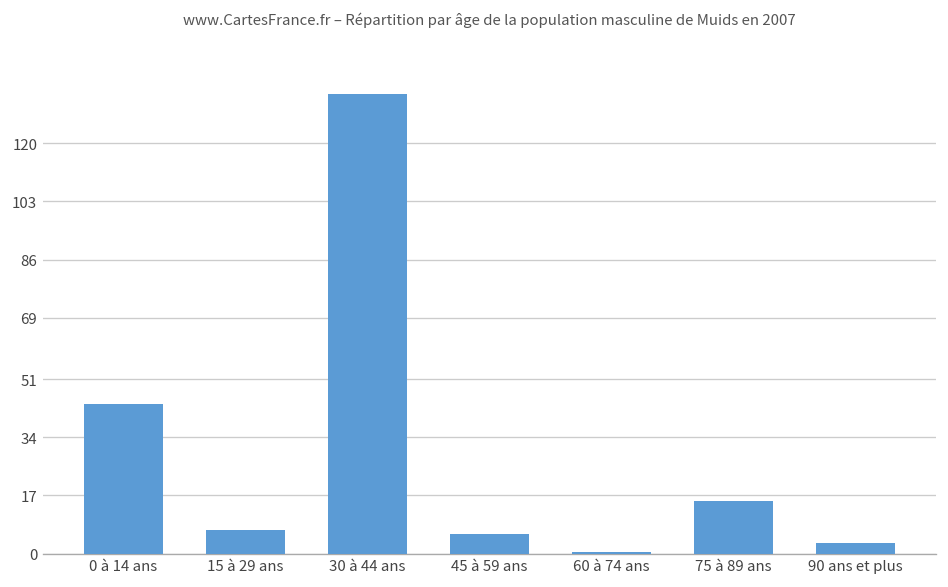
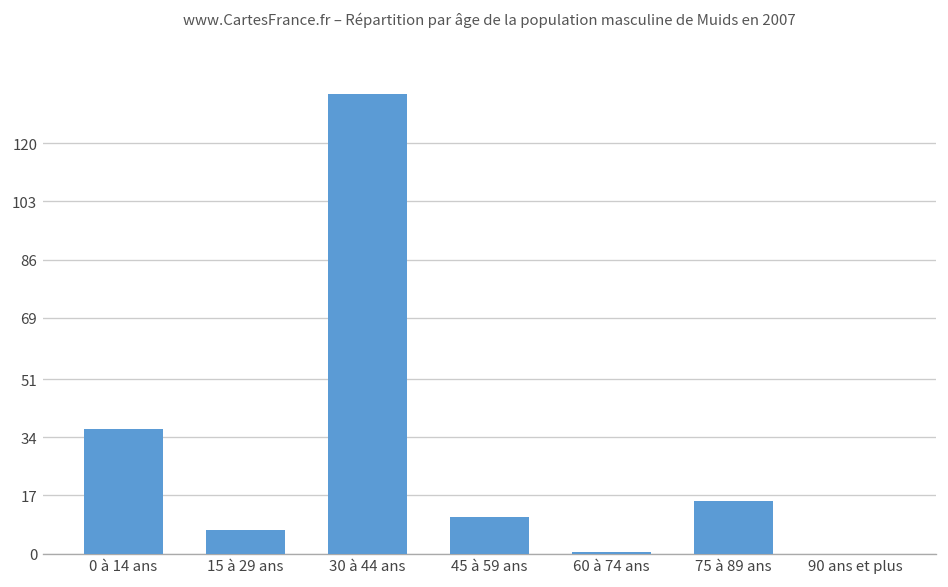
0 à 14 ans: 44 -> 36
45 à 59 ans: 6 -> 11
90 ans et plus: 3 -> 0
